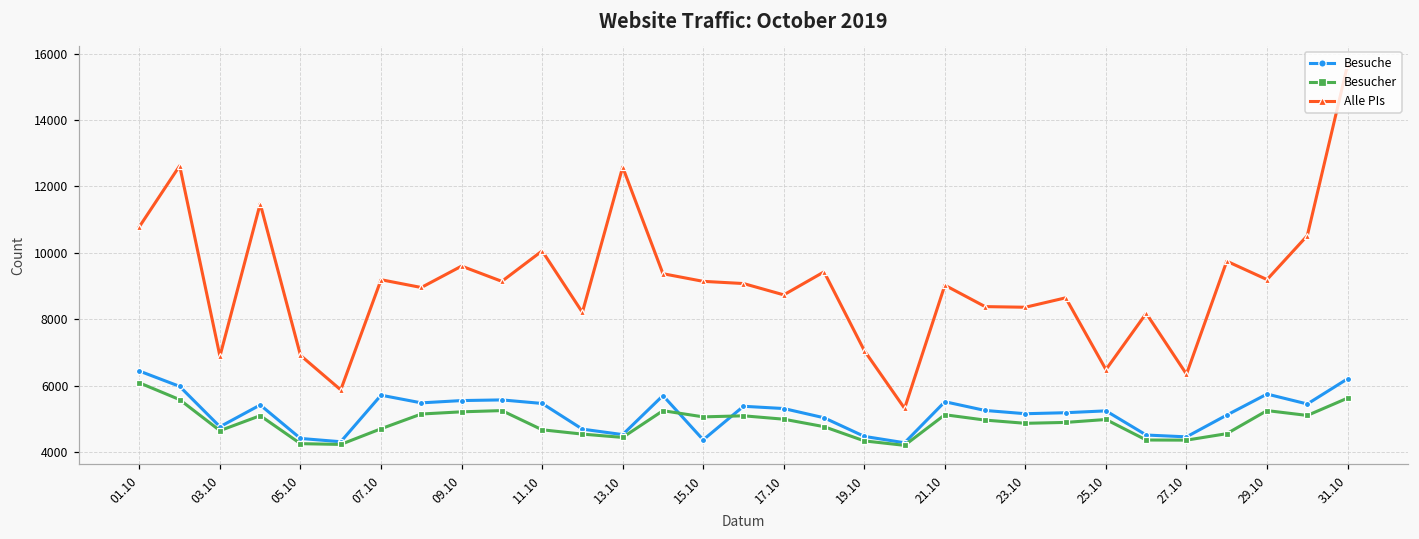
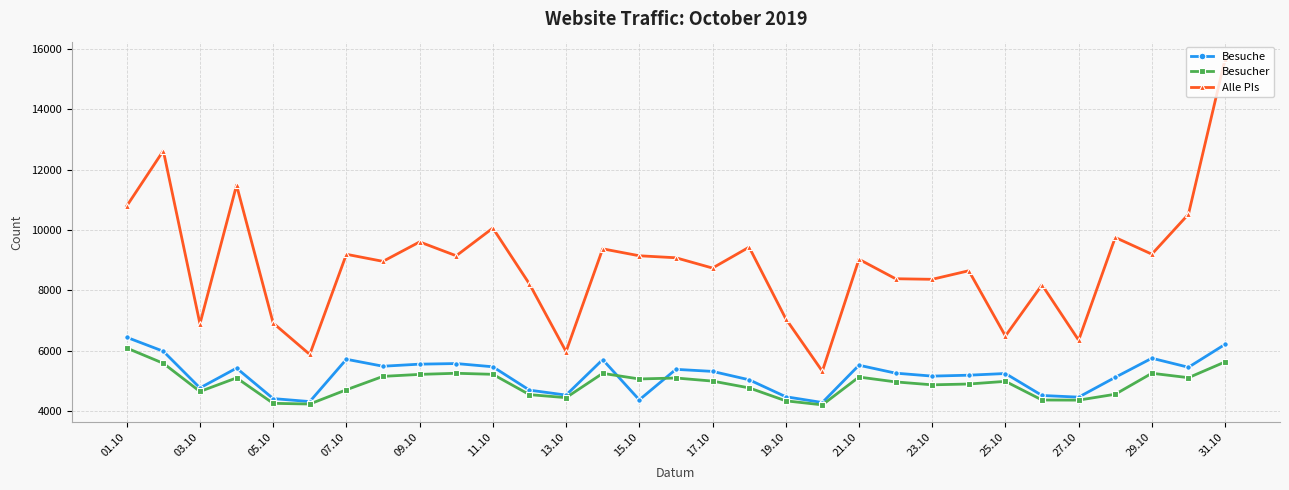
Besucher, 11.10: 4700 -> 5200
Alle PIs, 13.10: 12600 -> 6000
